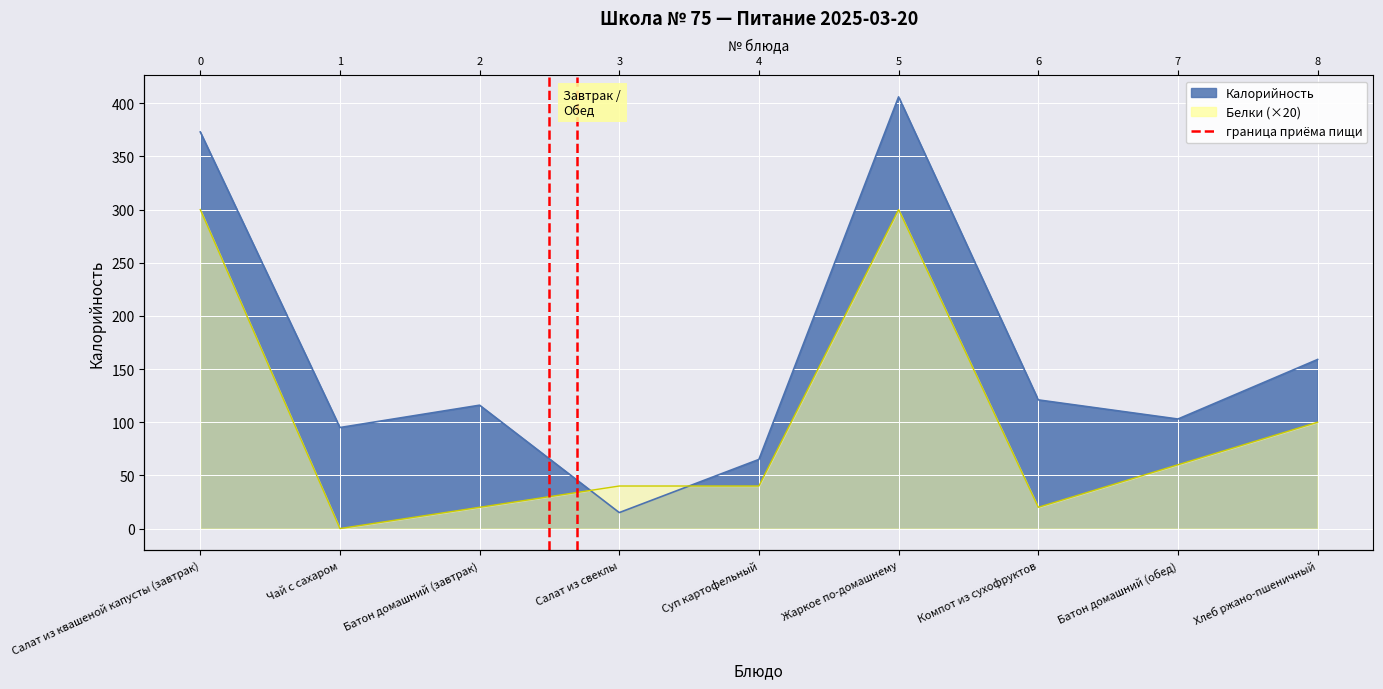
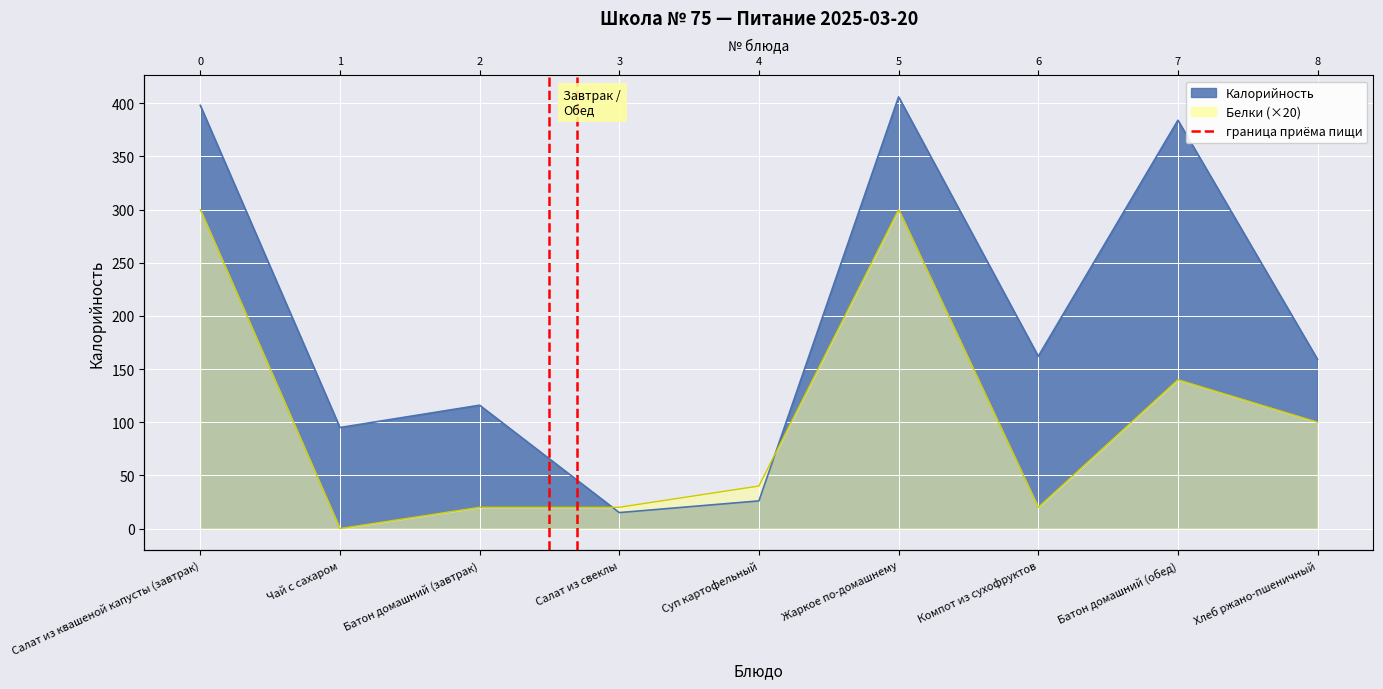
Калорийность, Салат из квашеной капусты (завтрак): 373 -> 398
Белки (×20), Салат из свеклы: 40 -> 20
Калорийность, Суп картофельный: 65 -> 26
Калорийность, Компот из сухофруктов: 121 -> 162
Калорийность, Батон домашний (обед): 103 -> 384
Белки (×20), Батон домашний (обед): 60 -> 140
